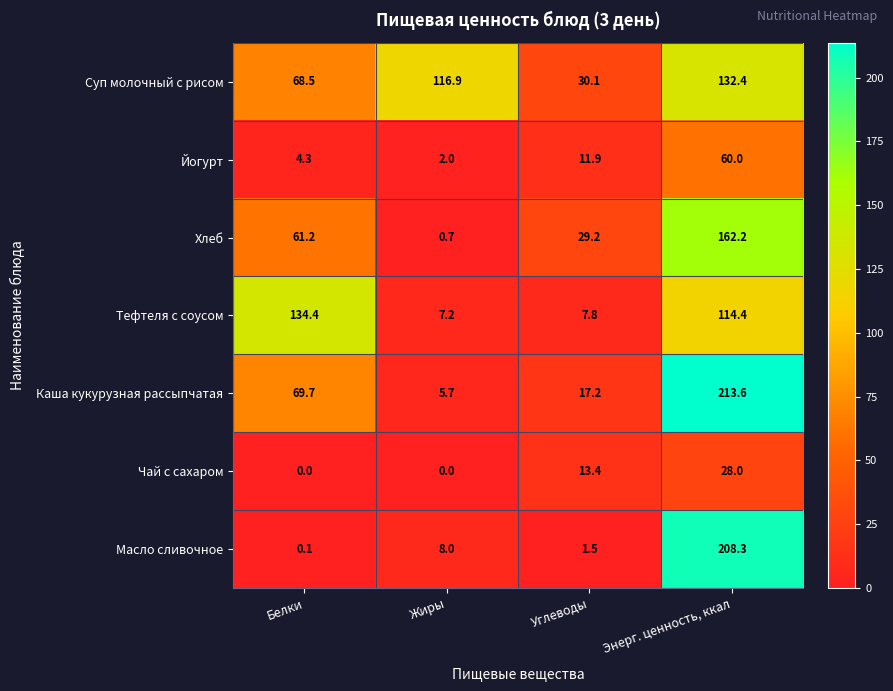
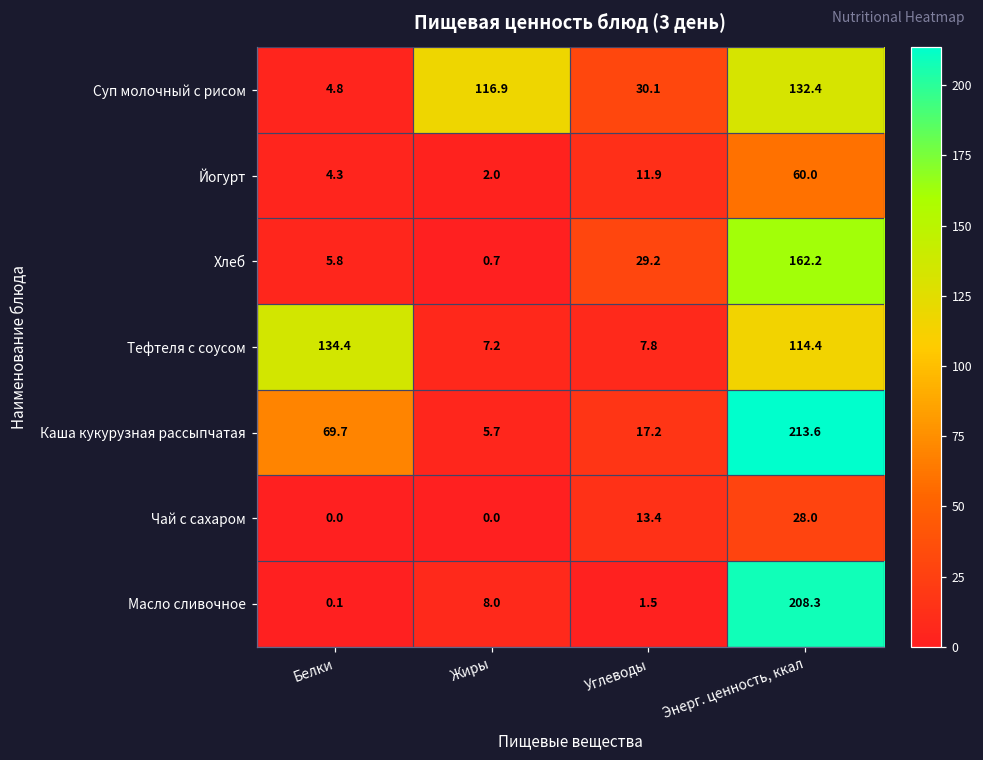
Суп молочный с рисом, Белки: 68.5 -> 4.8
Хлеб, Белки: 61.2 -> 5.8
